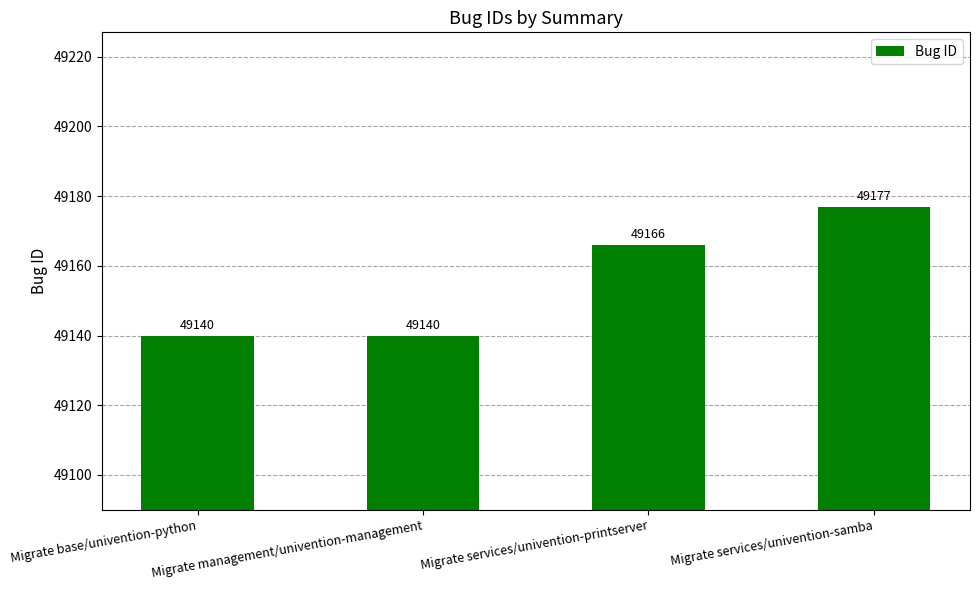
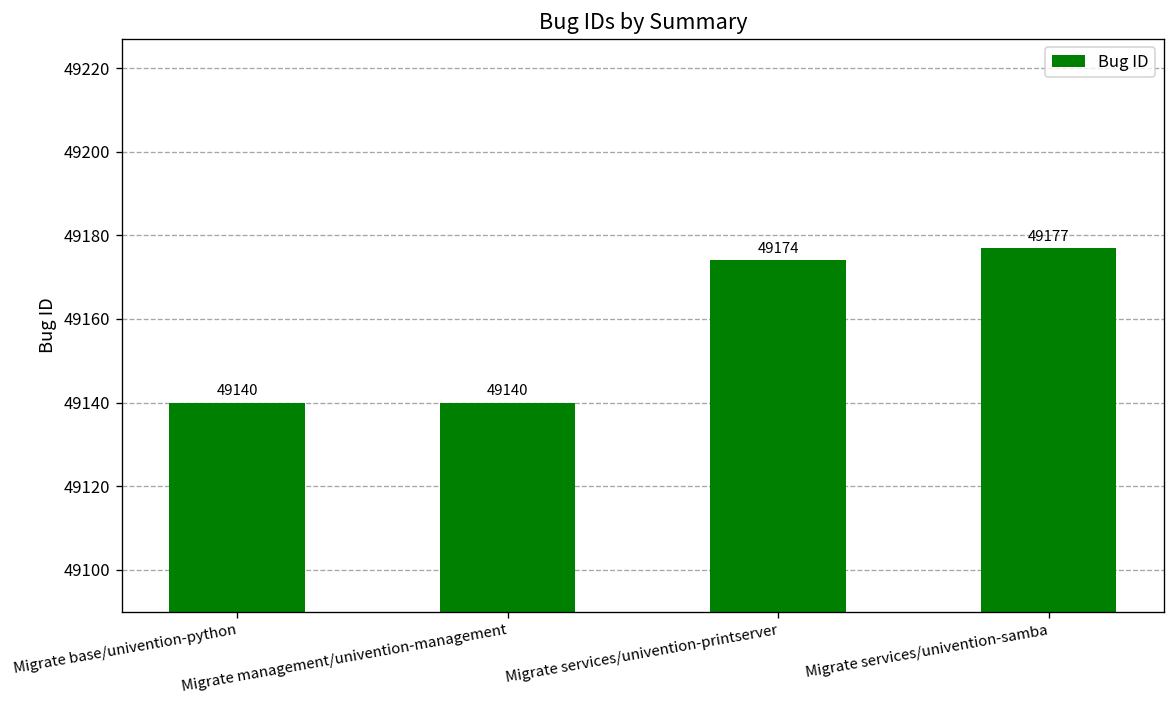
Migrate services/univention-printserver: 49166 -> 49174
